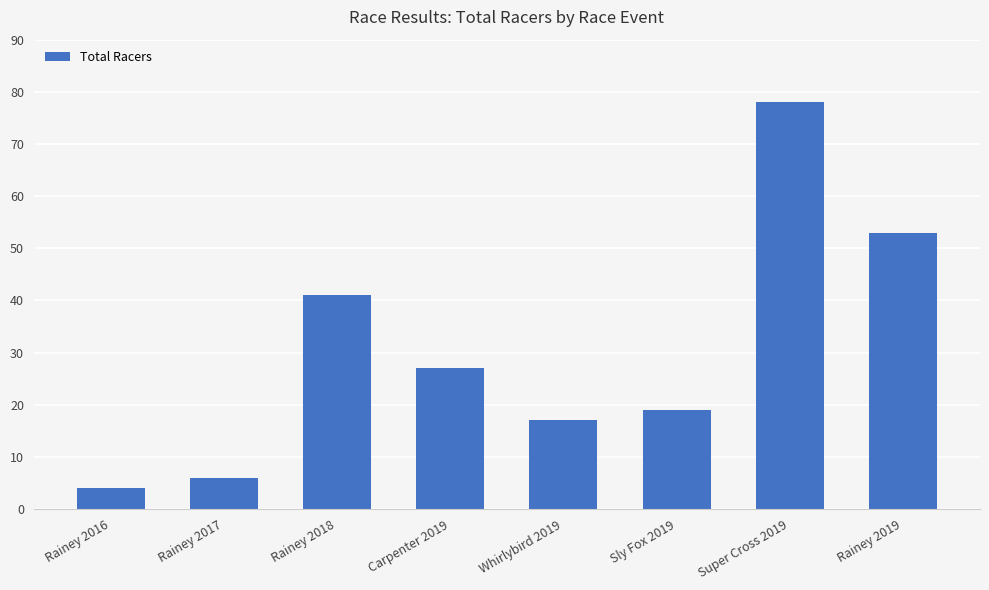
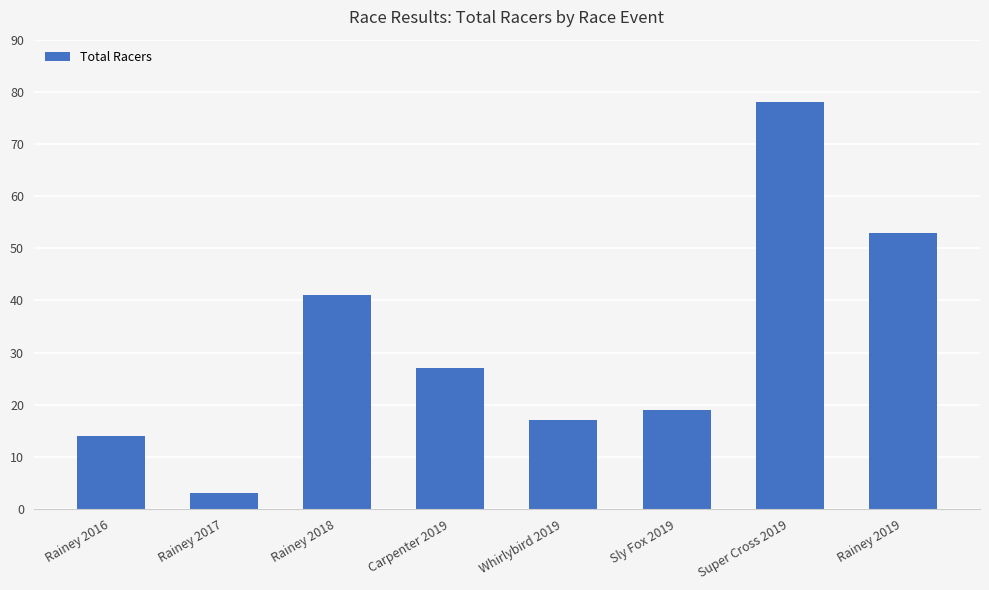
Rainey 2016: 4 -> 14
Rainey 2017: 6 -> 3
